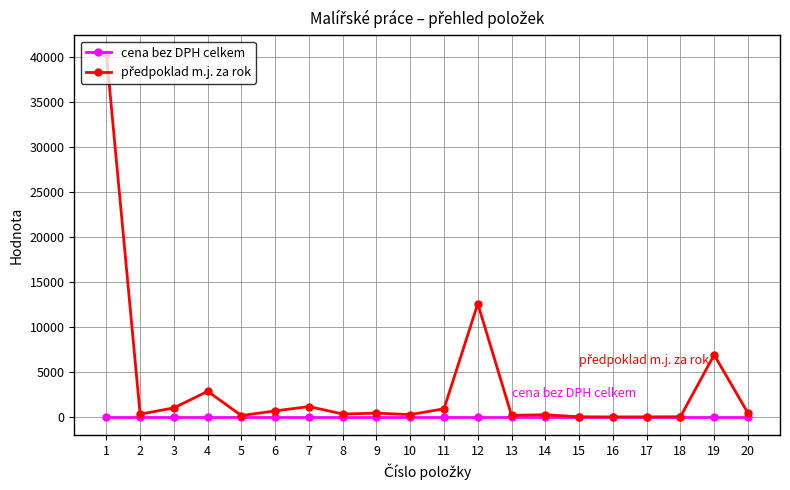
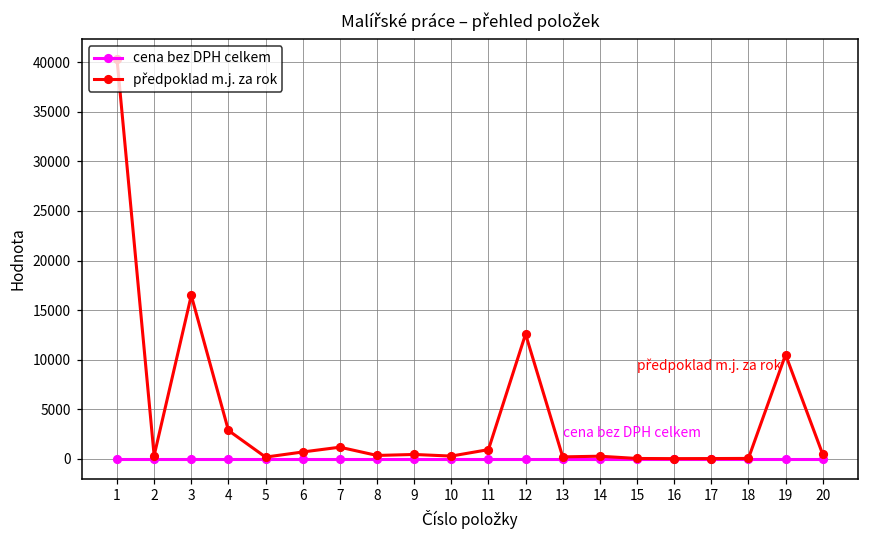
předpoklad m.j. za rok, 3: 1000 -> 16000
předpoklad m.j. za rok, 19: 7000 -> 11000
